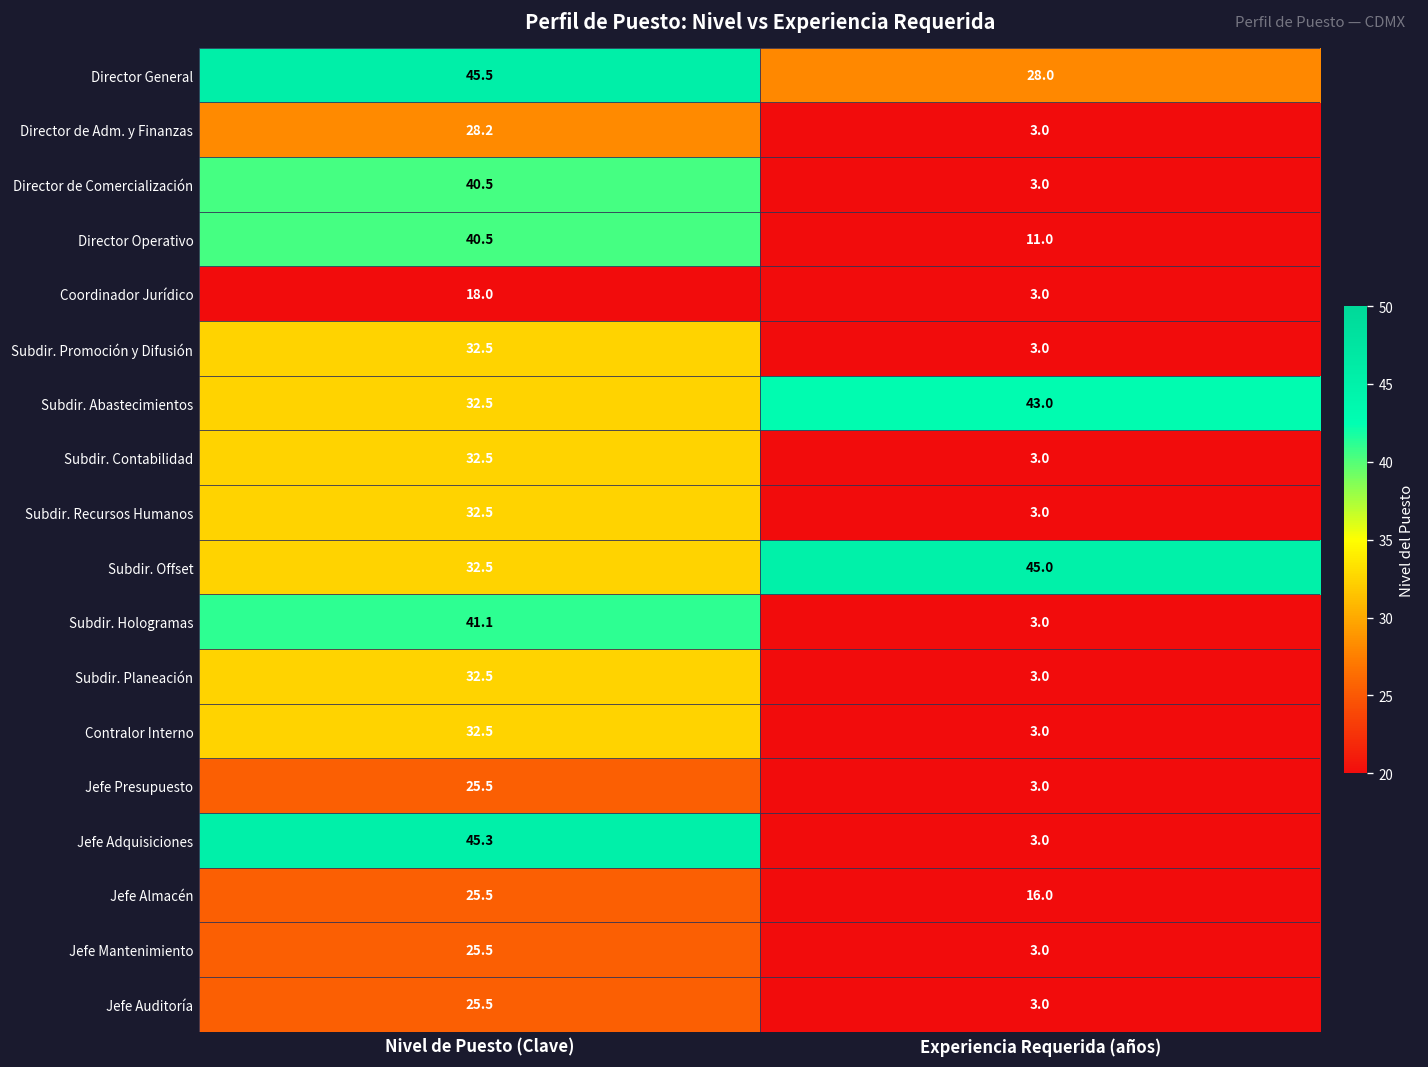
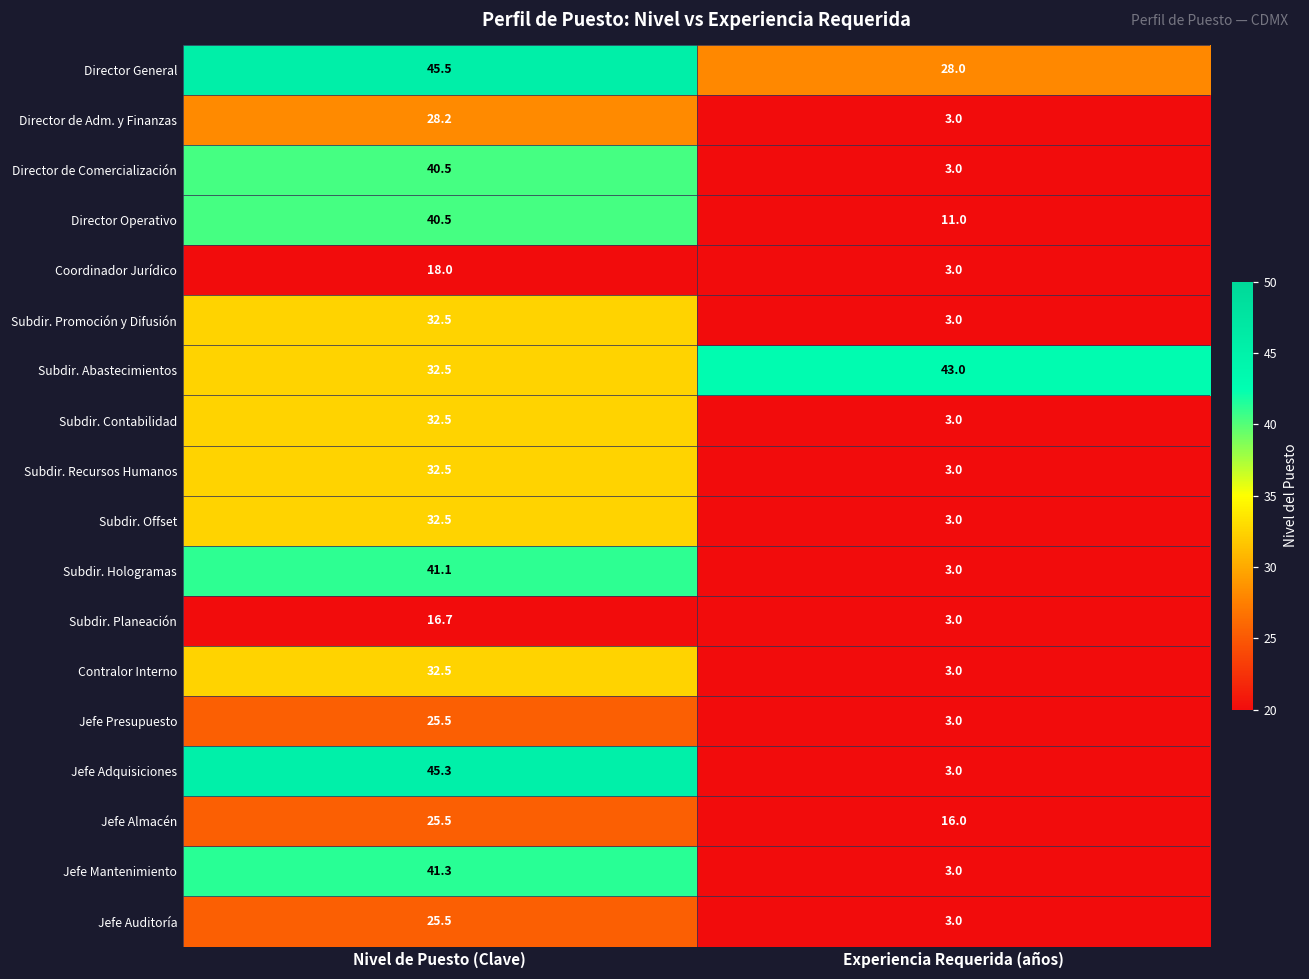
Subdir. Offset, Experiencia Requerida (años): 45.0 -> 3.0
Subdir. Planeación, Nivel de Puesto (Clave): 32.5 -> 16.7
Jefe Mantenimiento, Nivel de Puesto (Clave): 25.5 -> 41.3
